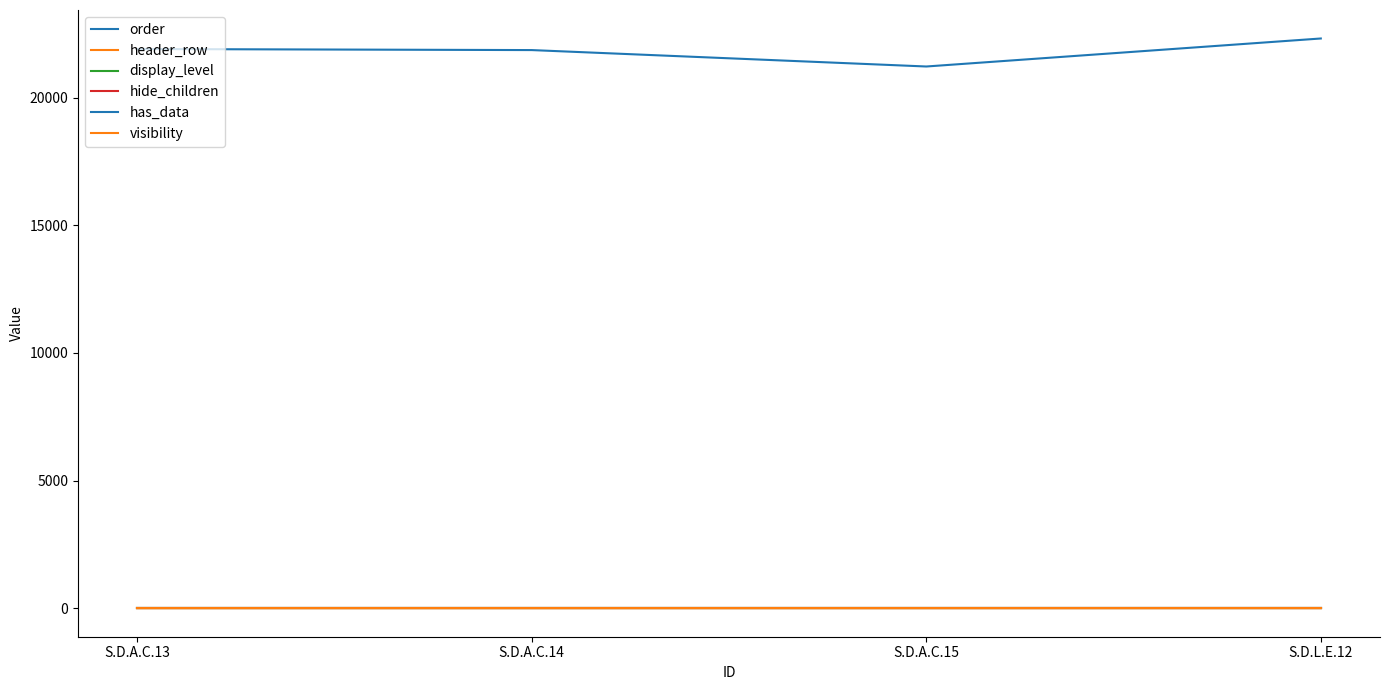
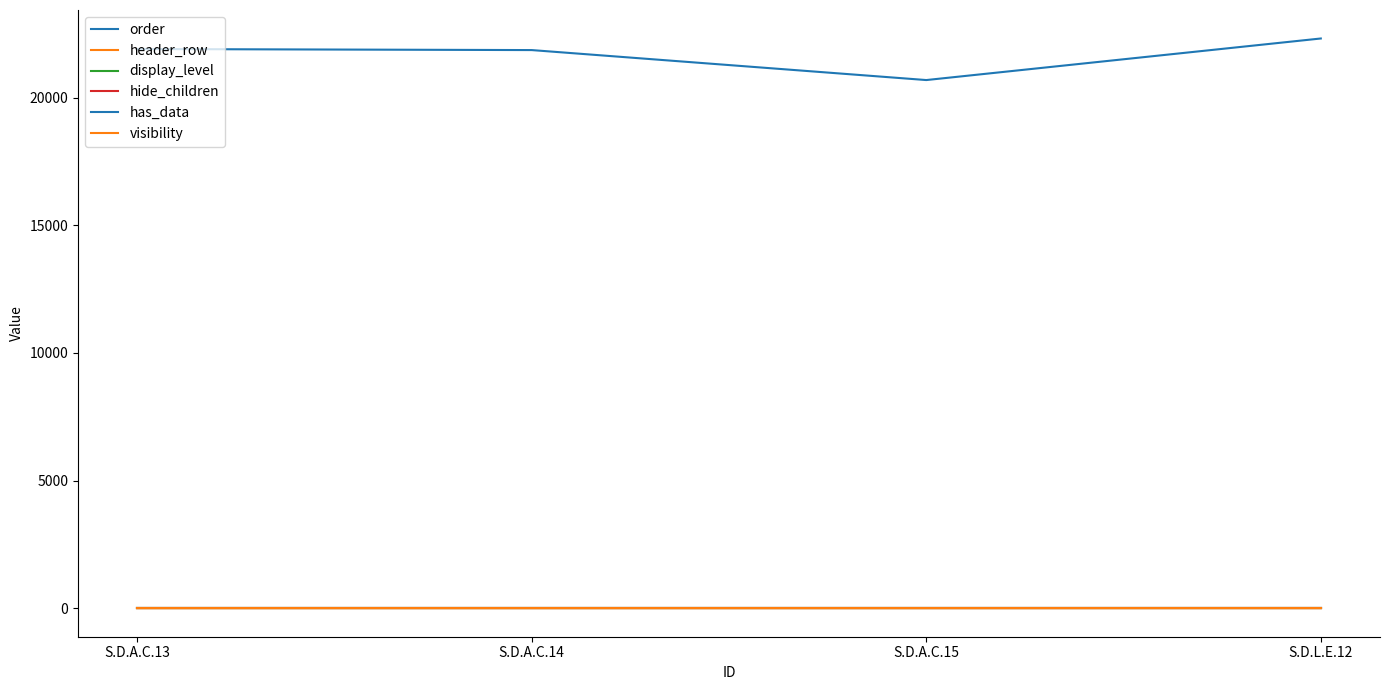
order, S.D.A.C.15: 21200 -> 20700
